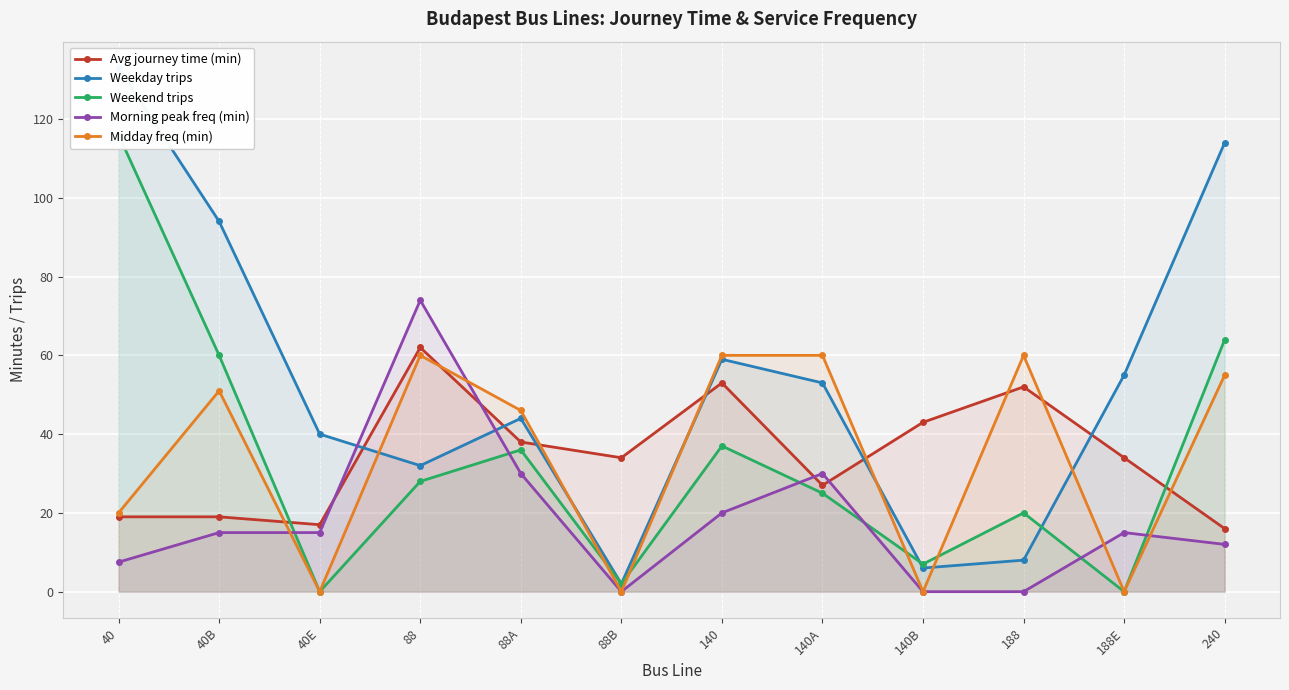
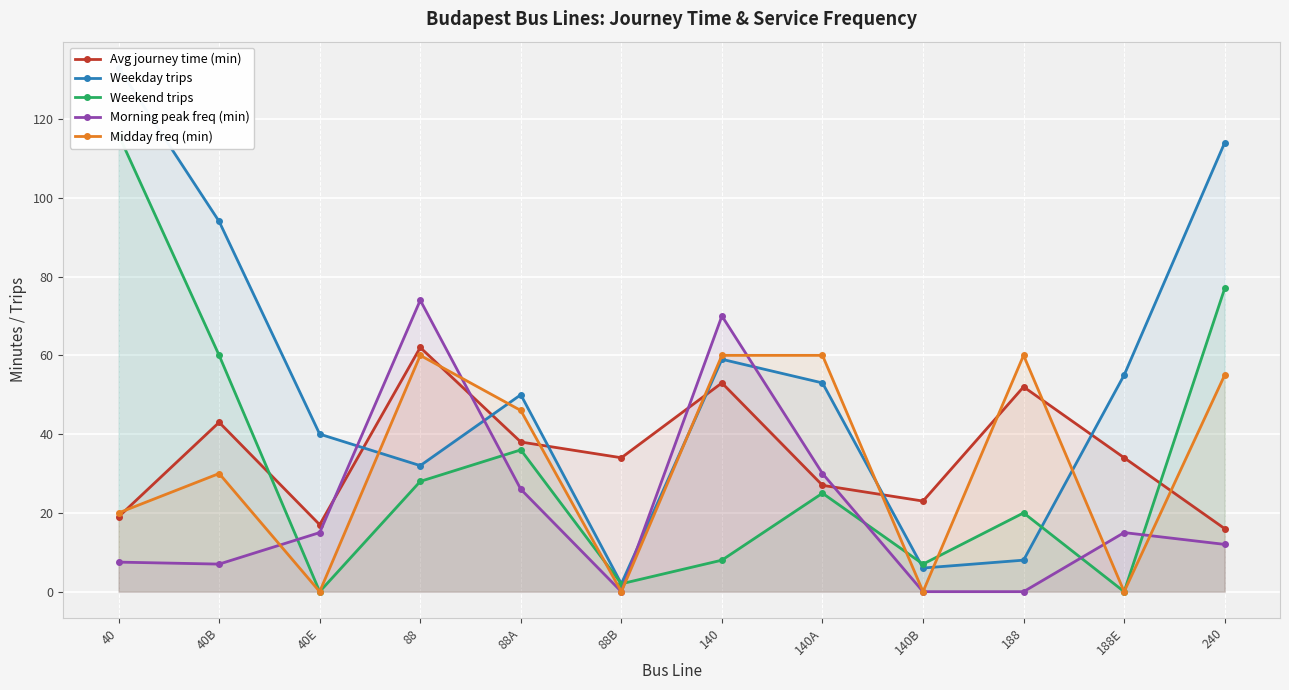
Avg journey time (min), 40B: 19 -> 43
Morning peak freq (min), 40B: 15 -> 7
Midday freq (min), 40B: 51 -> 30
Weekday trips, 88A: 44 -> 50
Morning peak freq (min), 88A: 30 -> 26
Weekend trips, 140: 37 -> 8
Morning peak freq (min), 140: 20 -> 70
Avg journey time (min), 140B: 43 -> 23
Weekend trips, 240: 64 -> 77
